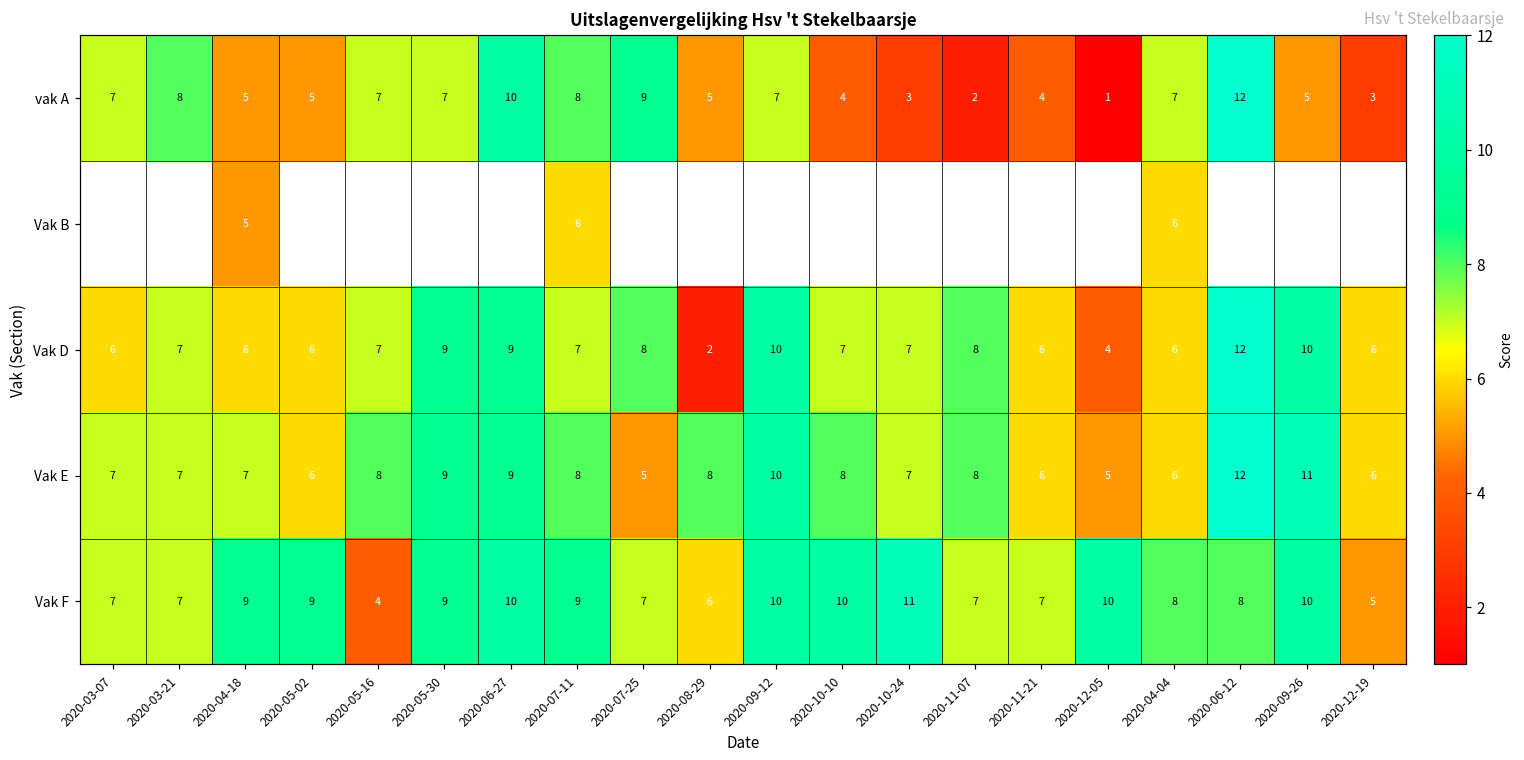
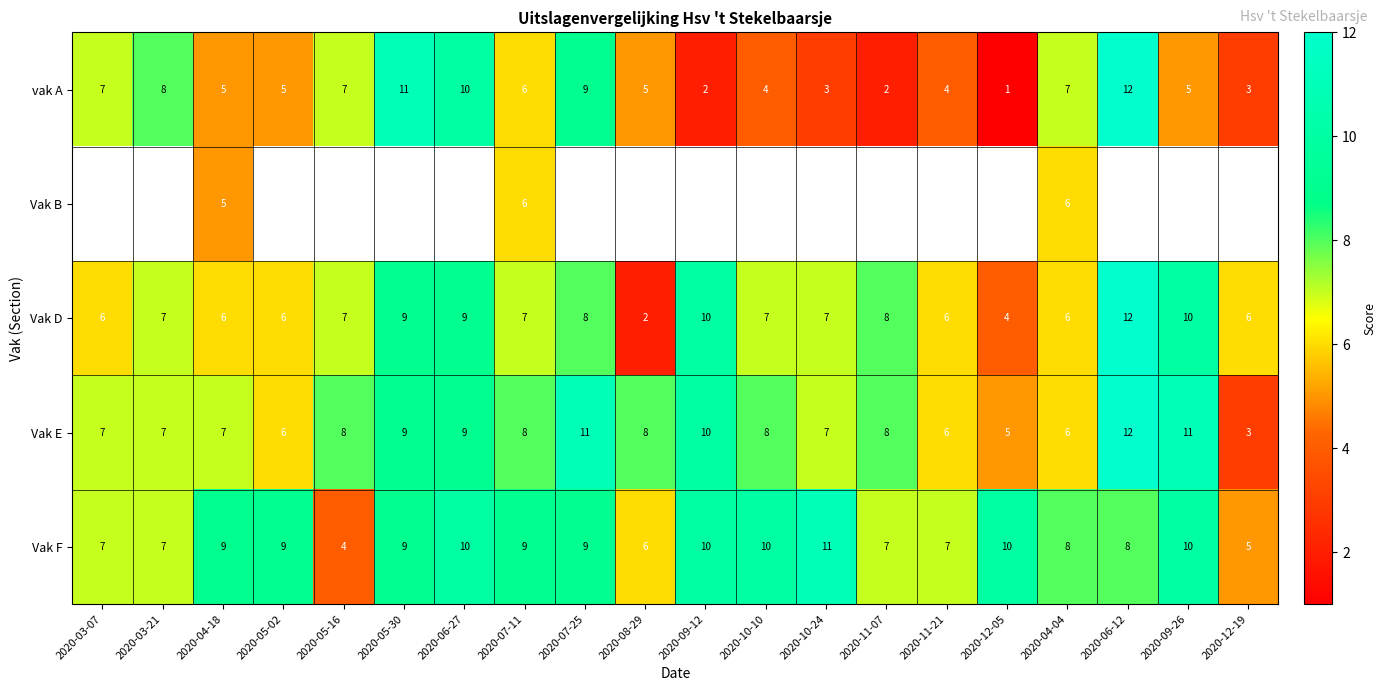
vak A, 2020-05-30: 7 -> 11
vak A, 2020-07-11: 8 -> 6
vak A, 2020-09-12: 7 -> 2
Vak E, 2020-07-25: 5 -> 11
Vak E, 2020-12-19: 6 -> 3
Vak F, 2020-07-25: 7 -> 9
